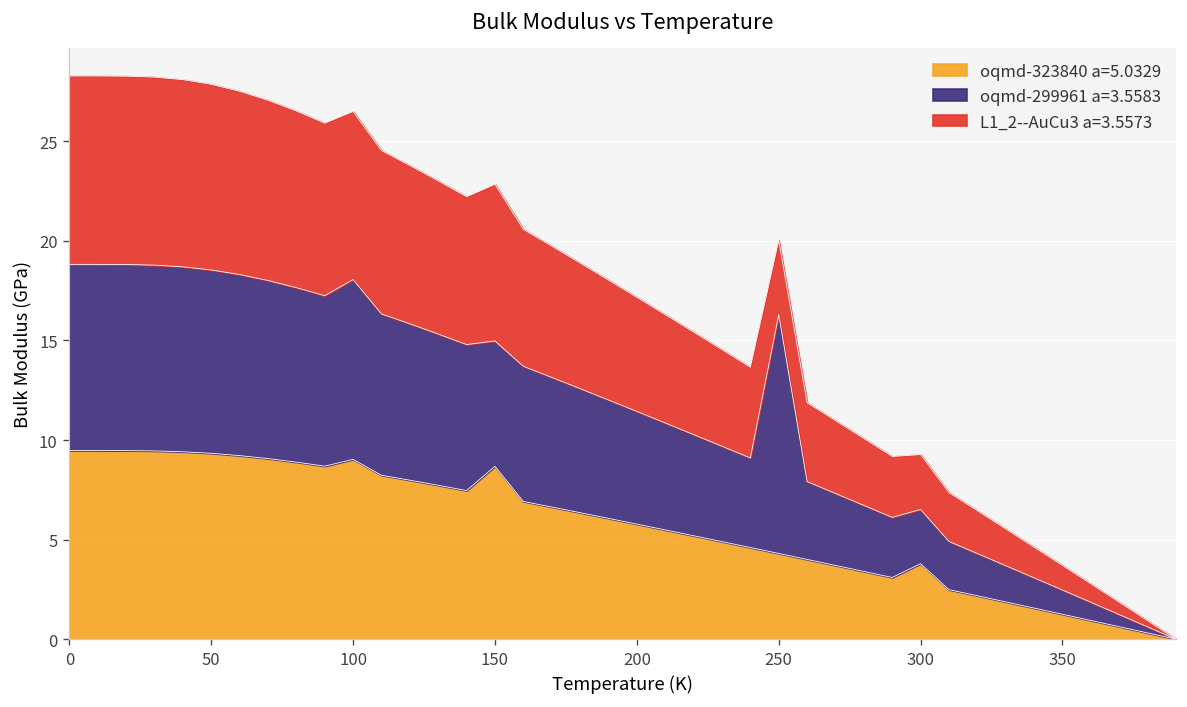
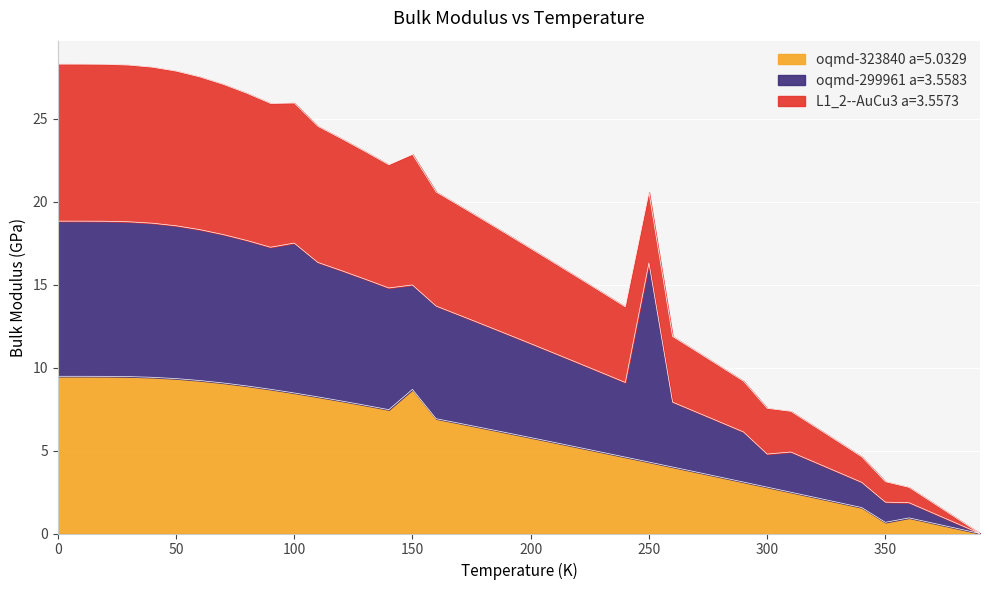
oqmd-323840 a=5.0329, 100: 9.0 -> 8.5
L1_2--AuCu3 a=3.5573, 250: 3.7 -> 4.3
oqmd-323840 a=5.0329, 300: 3.8 -> 2.8
oqmd-299961 a=3.5583, 300: 2.7 -> 2.0
oqmd-323840 a=5.0329, 350: 1.3 -> 0.7
